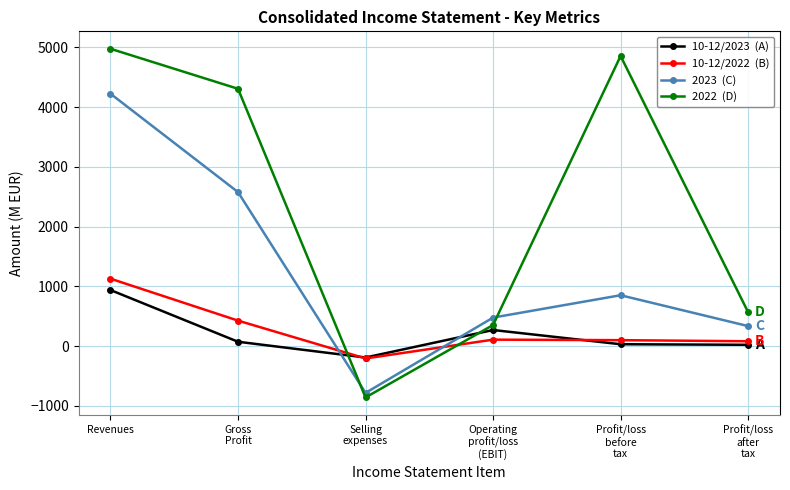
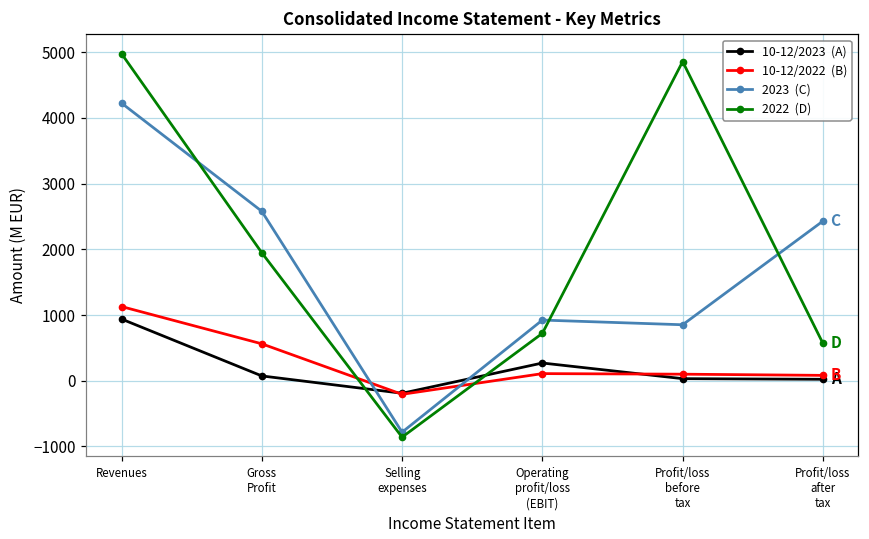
10-12/2022 (B), Gross Profit: 400 -> 600
2022 (D), Gross Profit: 4300 -> 1900
2023 (C), Operating profit/loss (EBIT): 500 -> 900
2022 (D), Operating profit/loss (EBIT): 400 -> 700
2023 (C), Profit/loss after tax: 300 -> 2400
